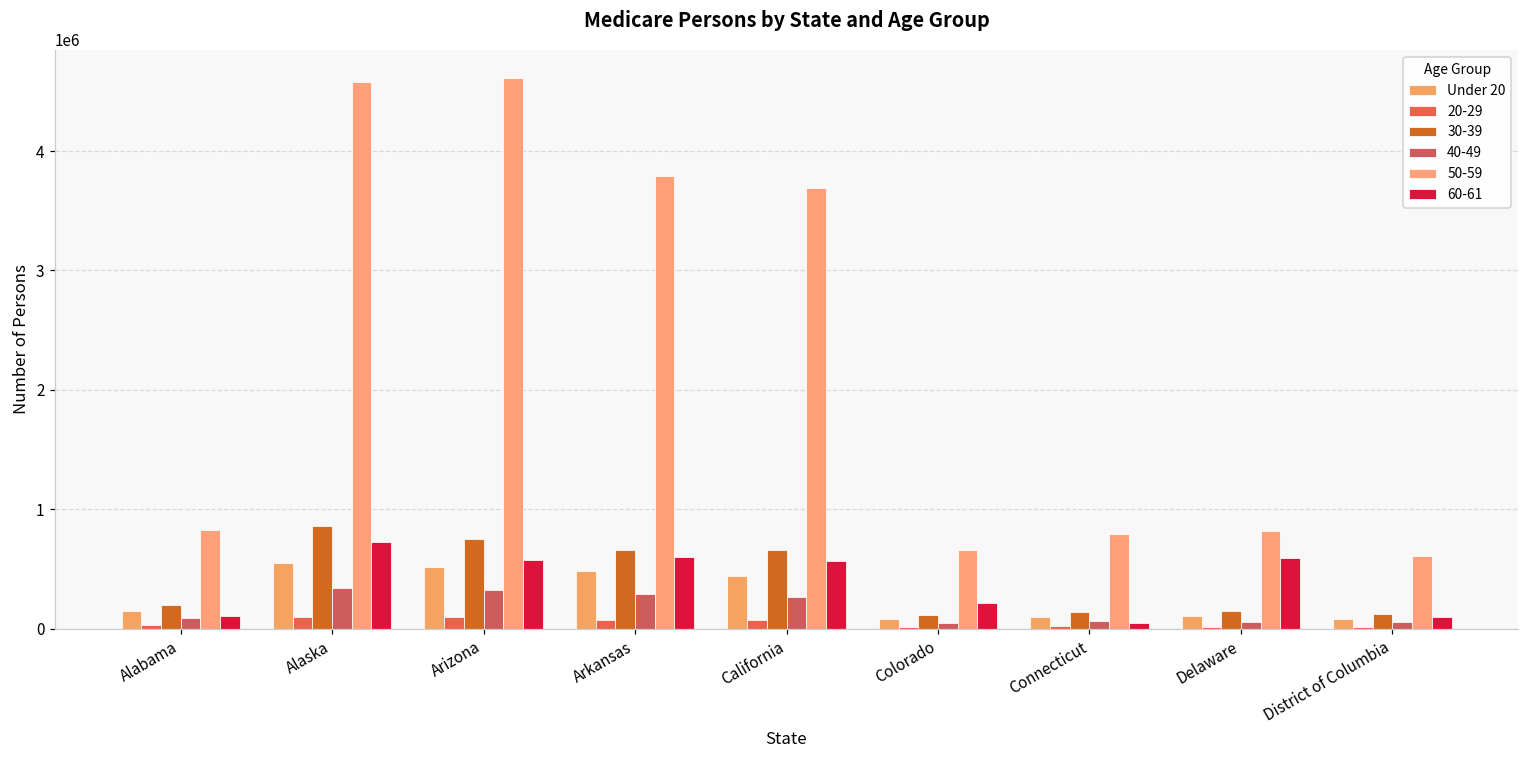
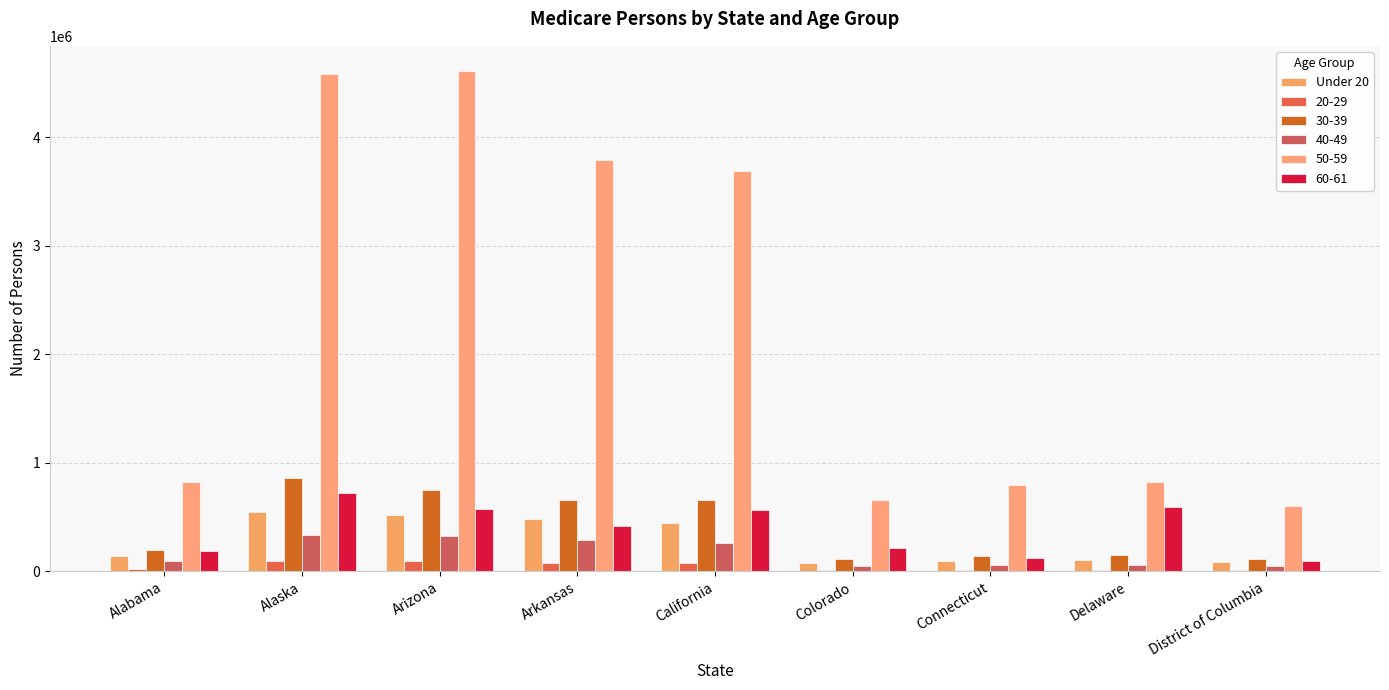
60-61, Alabama: 110000 -> 190000
60-61, Arkansas: 600000 -> 420000
60-61, Connecticut: 40000 -> 120000
